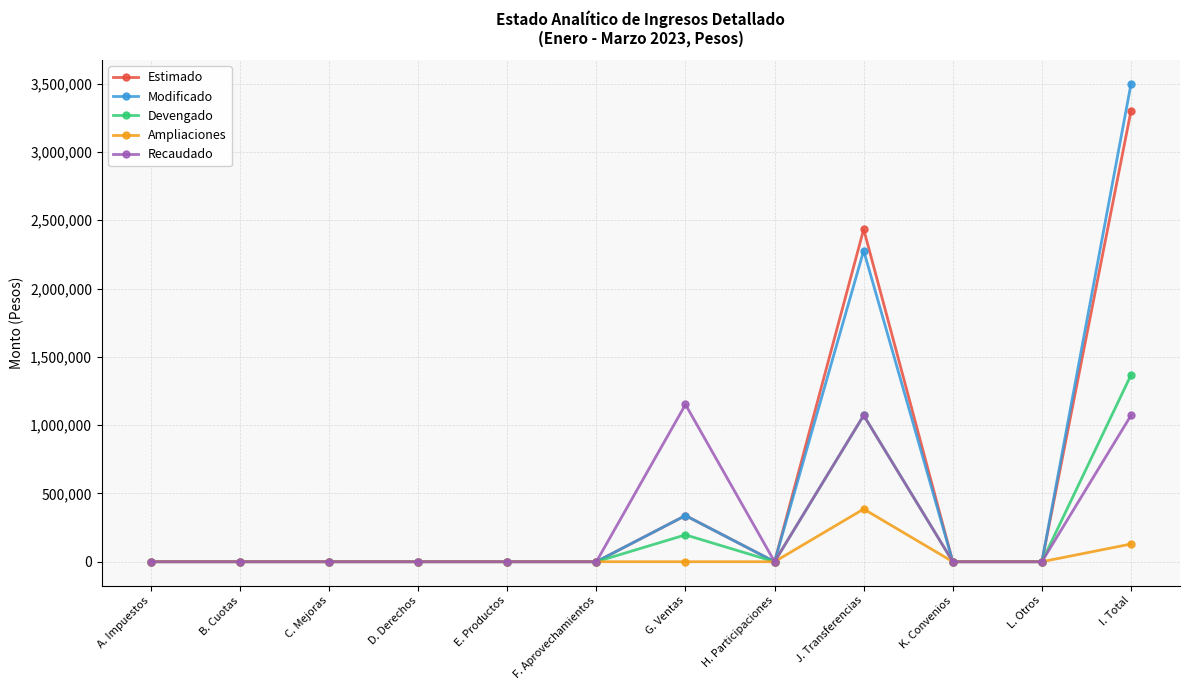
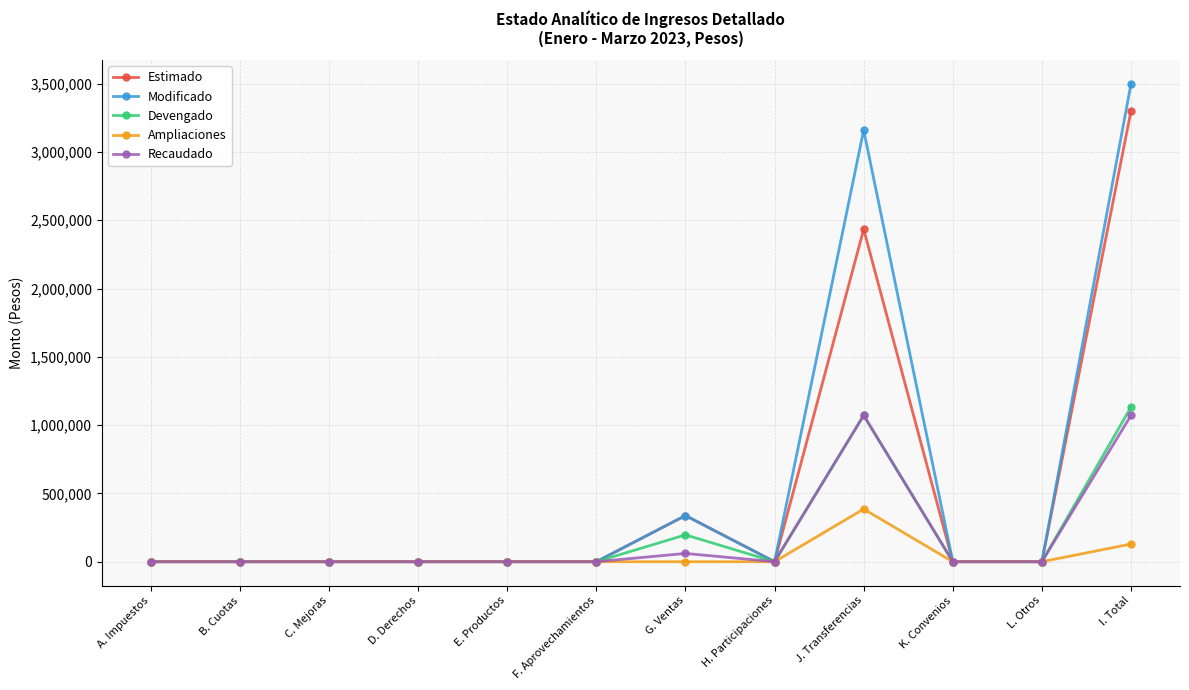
Recaudado, G. Ventas: 1,150,000 -> 60,000
Modificado, J. Transferencias: 2,280,000 -> 3,160,000
Devengado, I. Total: 1,370,000 -> 1,130,000
